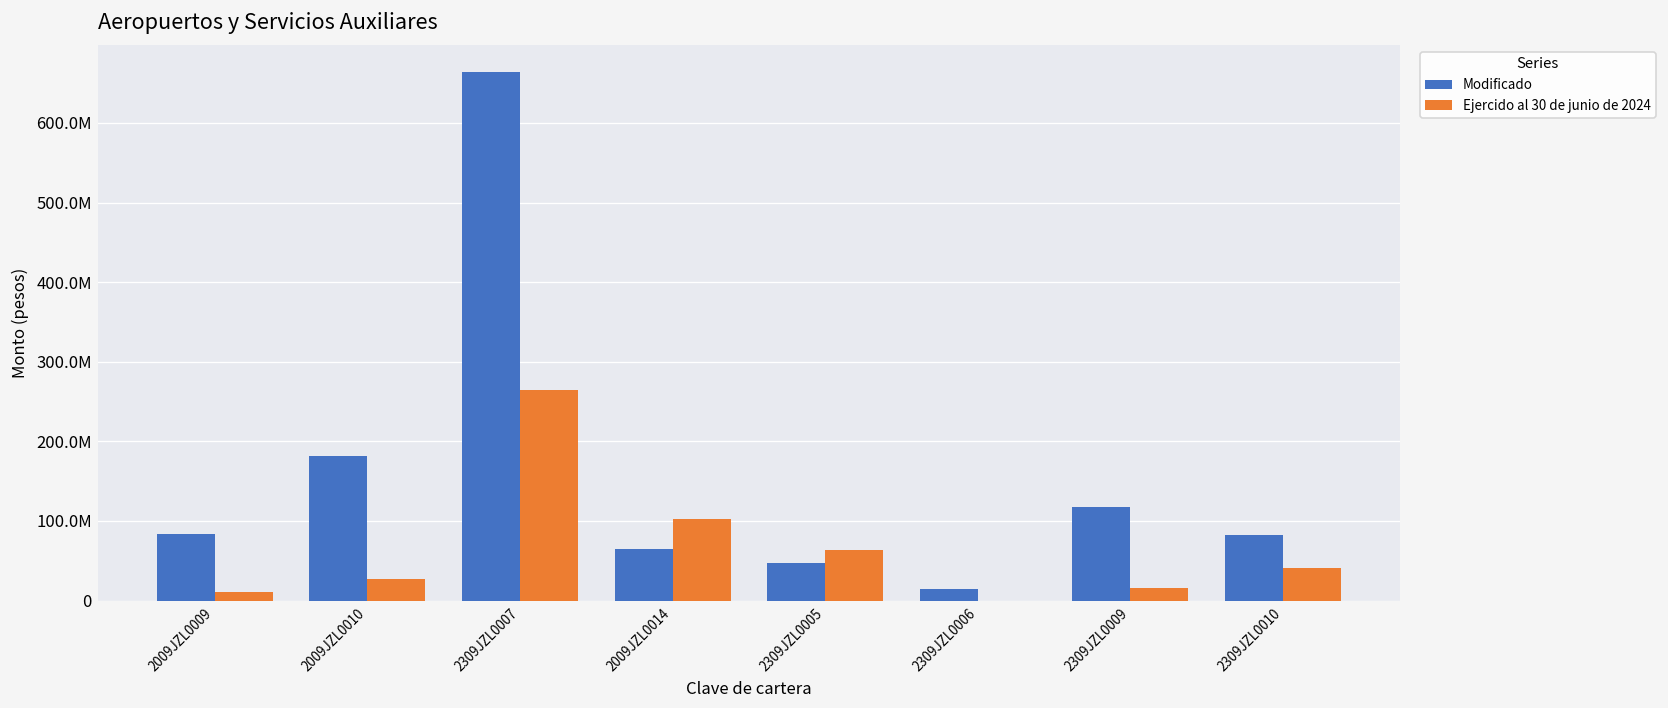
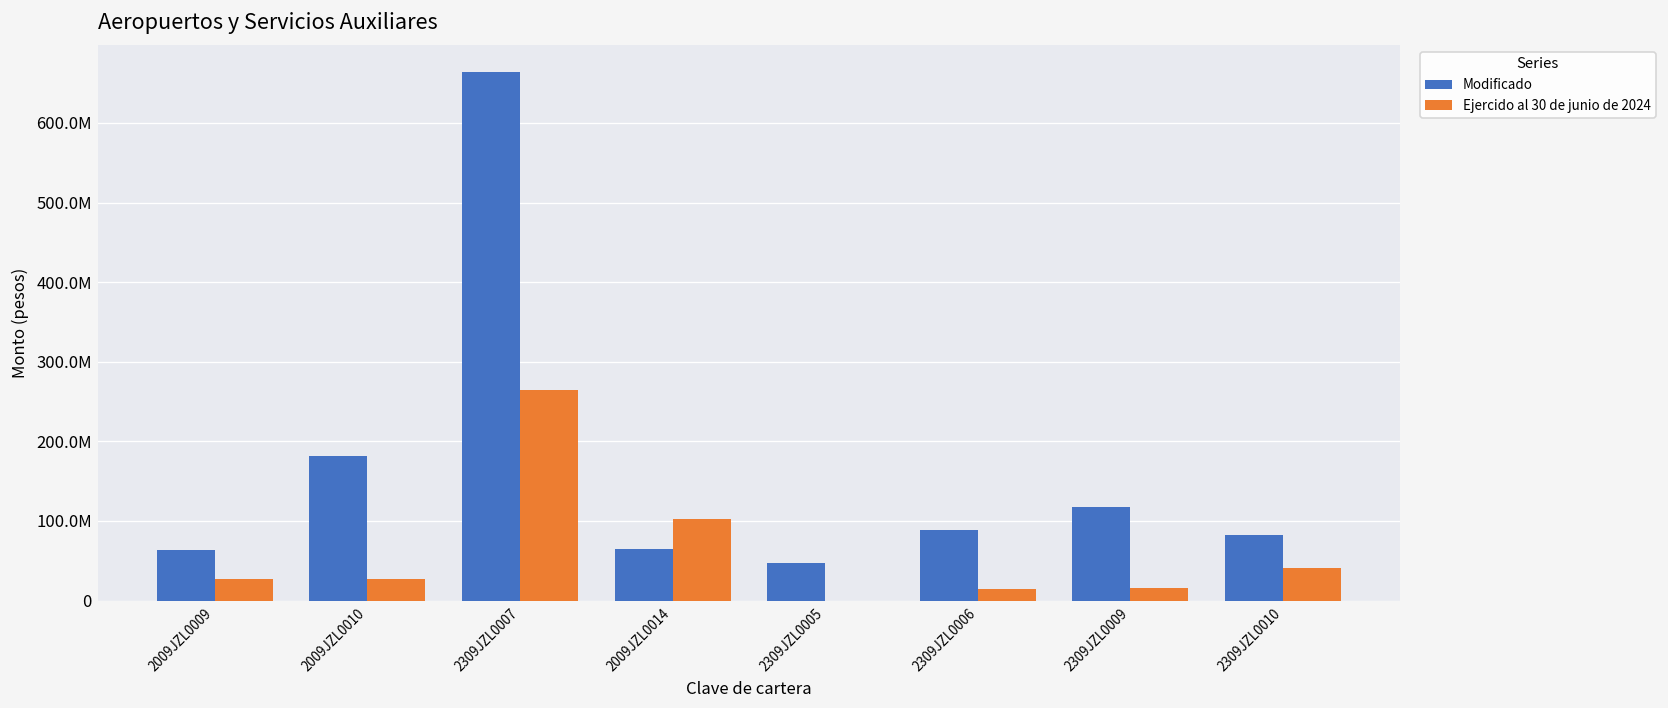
Modificado, 2009JZL0009: 80000000 -> 60000000
Ejercido al 30 de junio de 2024, 2009JZL0009: 10000000 -> 30000000
Ejercido al 30 de junio de 2024, 2309JZL0005: 60000000 -> 0
Modificado, 2309JZL0006: 10000000 -> 90000000
Ejercido al 30 de junio de 2024, 2309JZL0006: 0 -> 20000000
